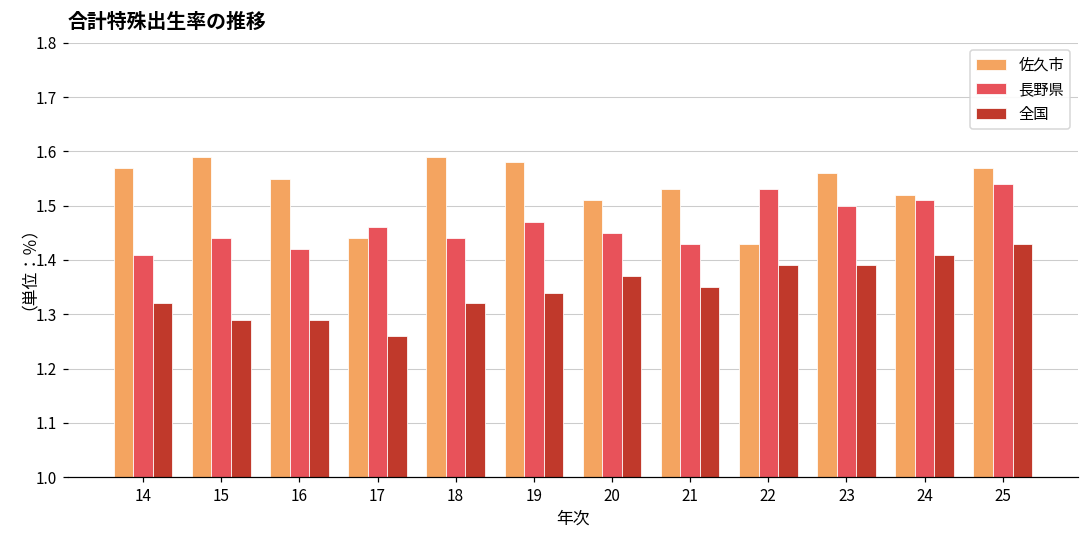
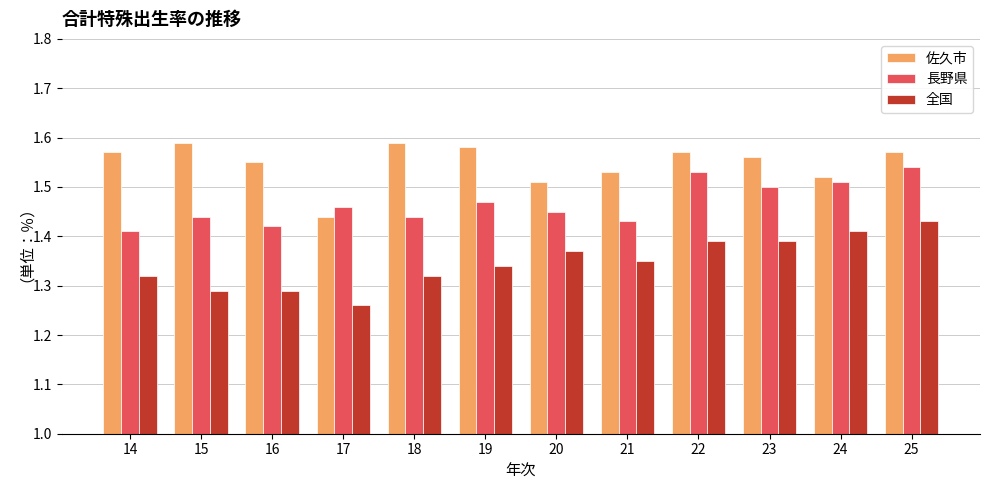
佐久市, 22: 1.43 -> 1.57
